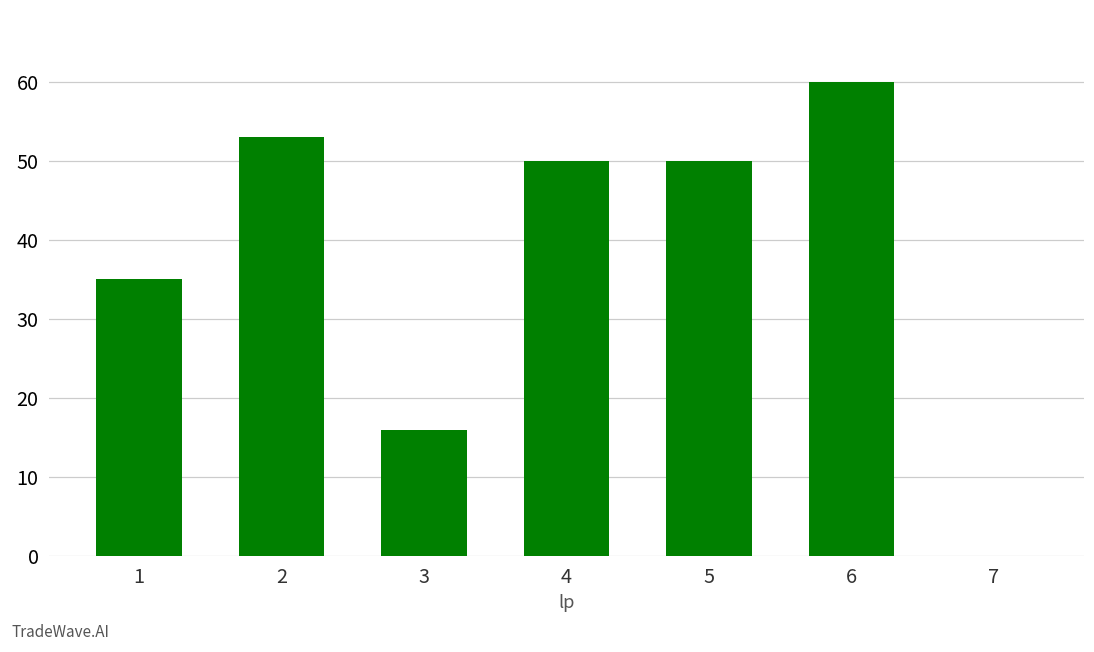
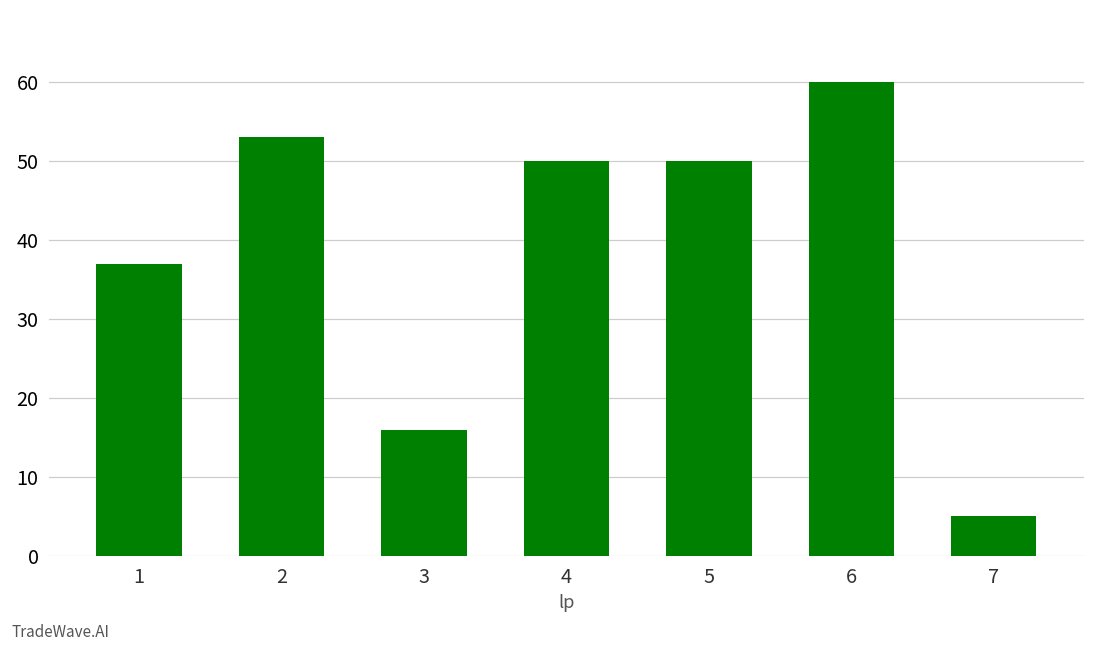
1: 35 -> 37
7: 0 -> 5
